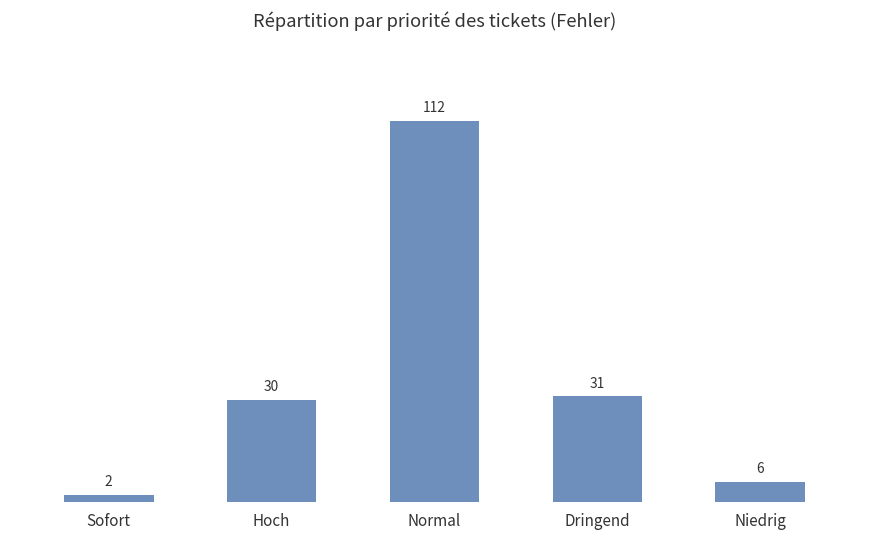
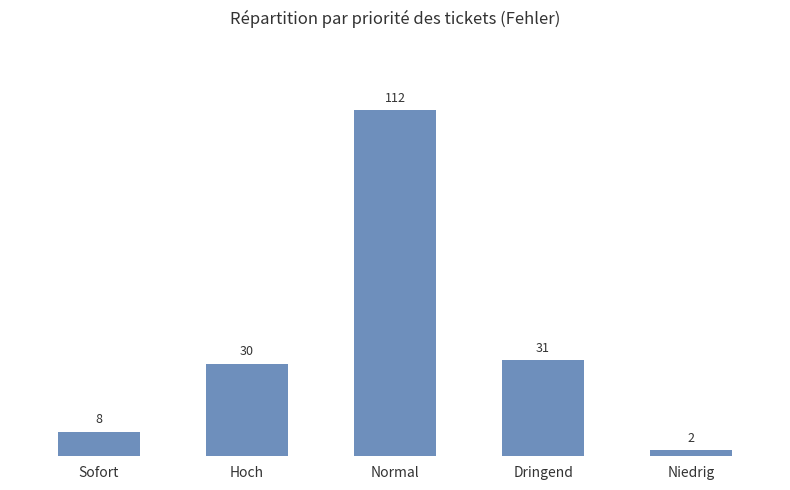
Sofort: 2 -> 8
Niedrig: 6 -> 2
